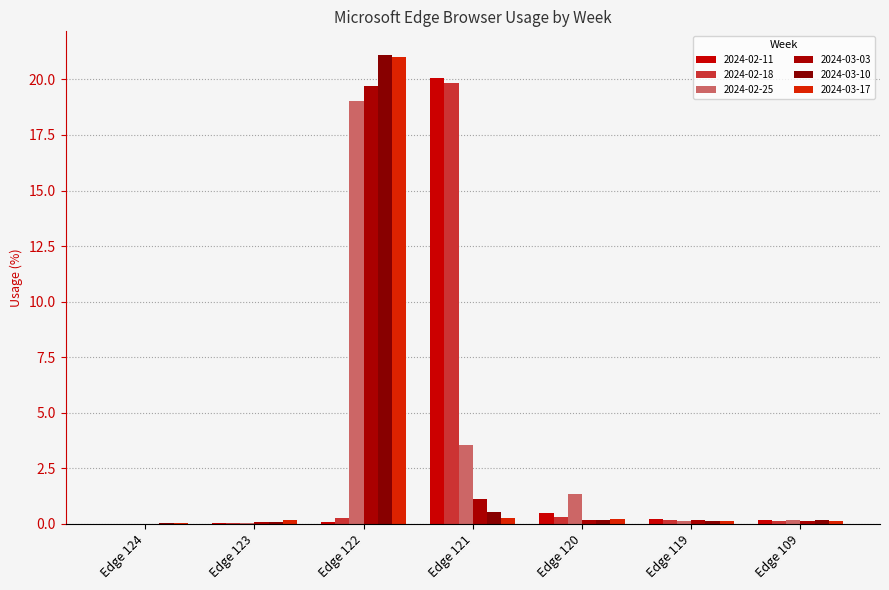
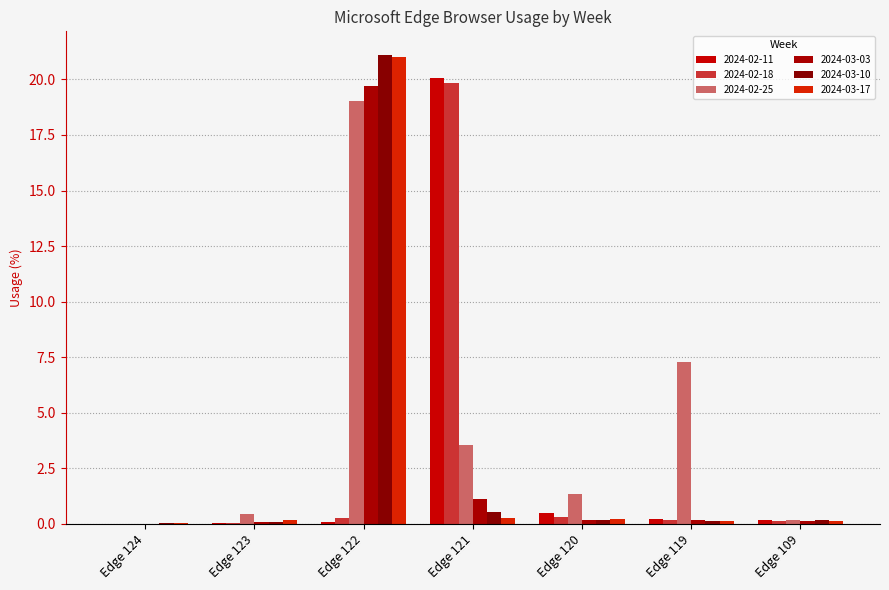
2024-02-25, Edge 123: 0.0 -> 0.4
2024-02-25, Edge 119: 0.1 -> 7.3
